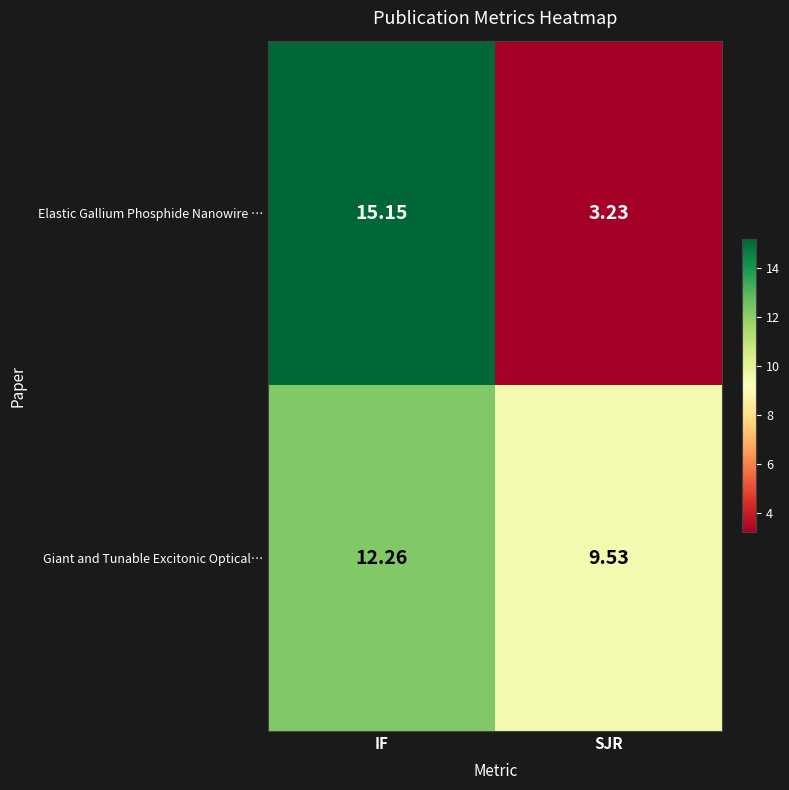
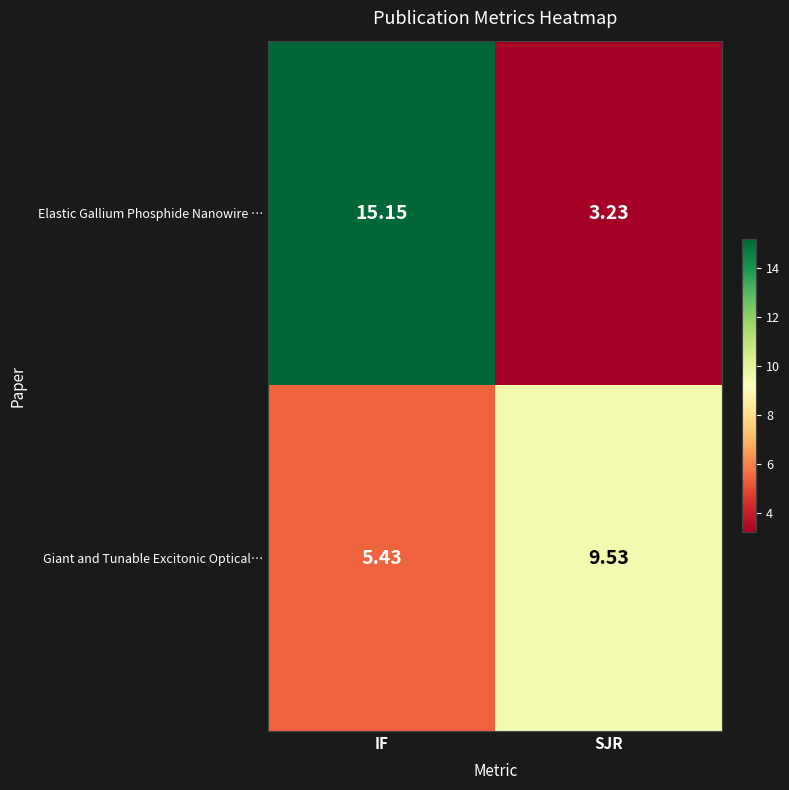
Giant and Tunable Excitonic Optical…, IF: 12.26 -> 5.43
